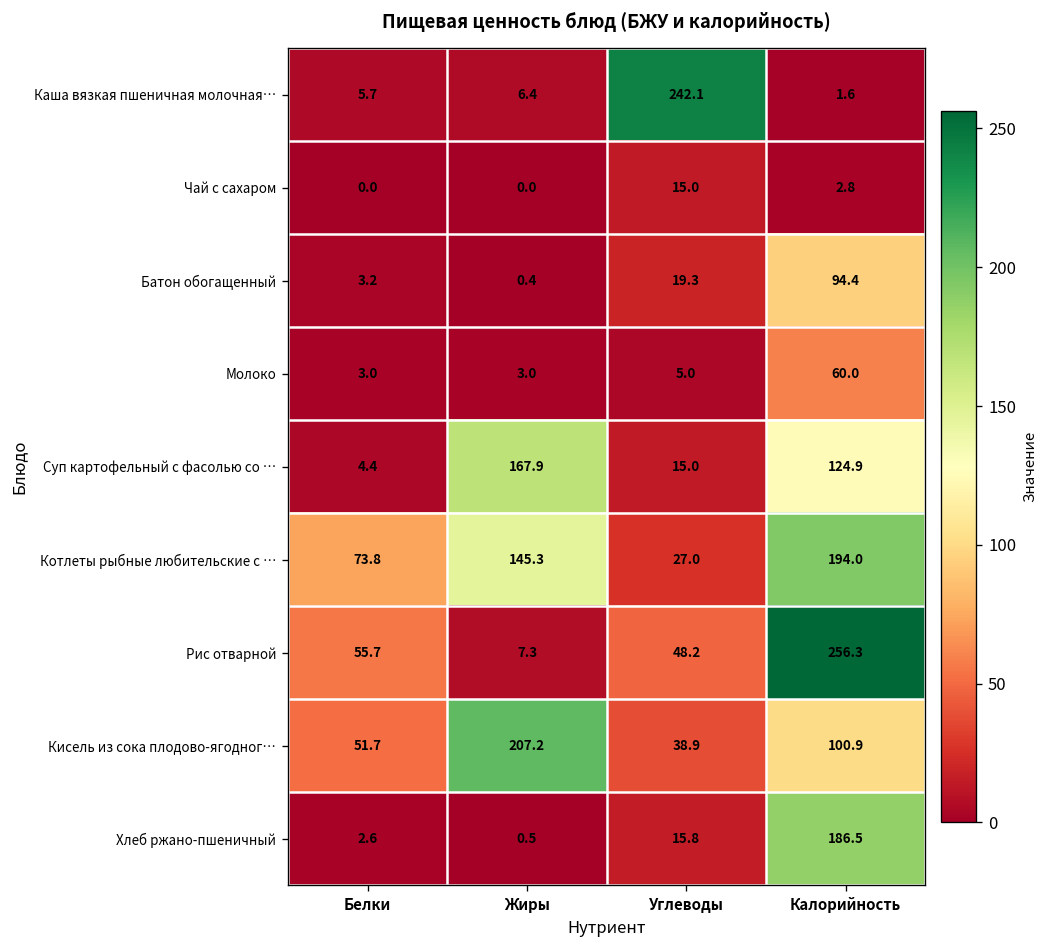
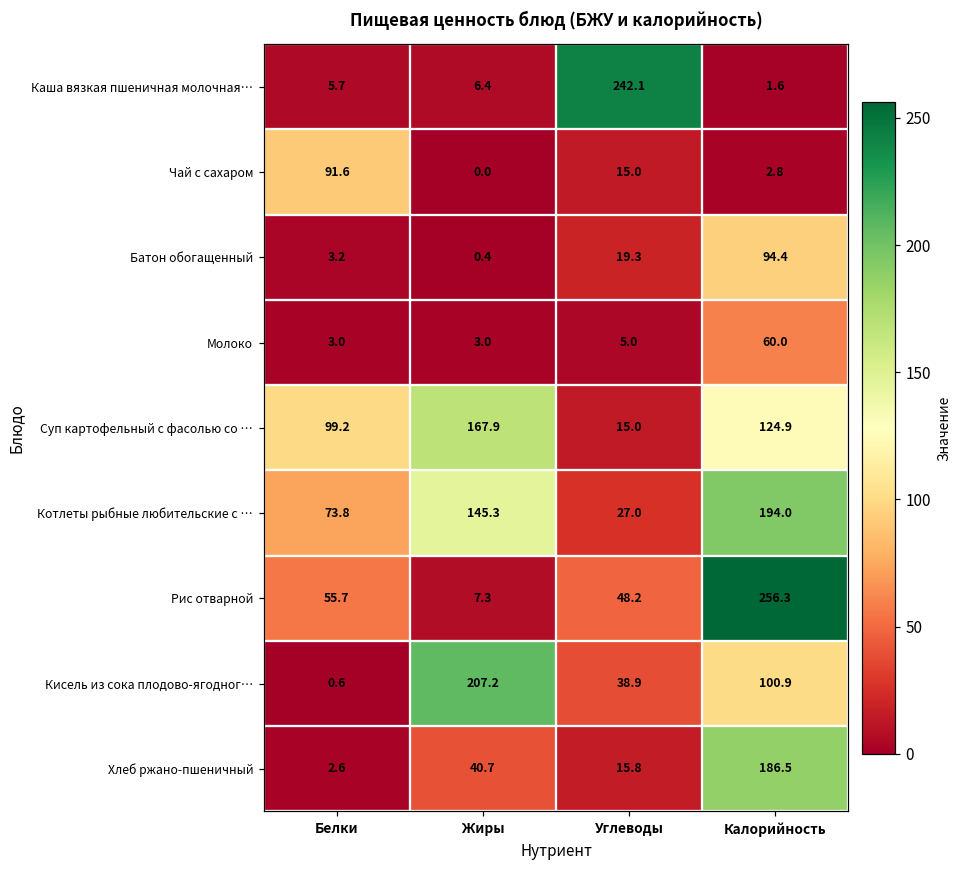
Чай с сахаром, Белки: 0.0 -> 91.6
Суп картофельный с фасолью со …, Белки: 4.4 -> 99.2
Кисель из сока плодово-ягодног…, Белки: 51.7 -> 0.6
Хлеб ржано-пшеничный, Жиры: 0.5 -> 40.7
